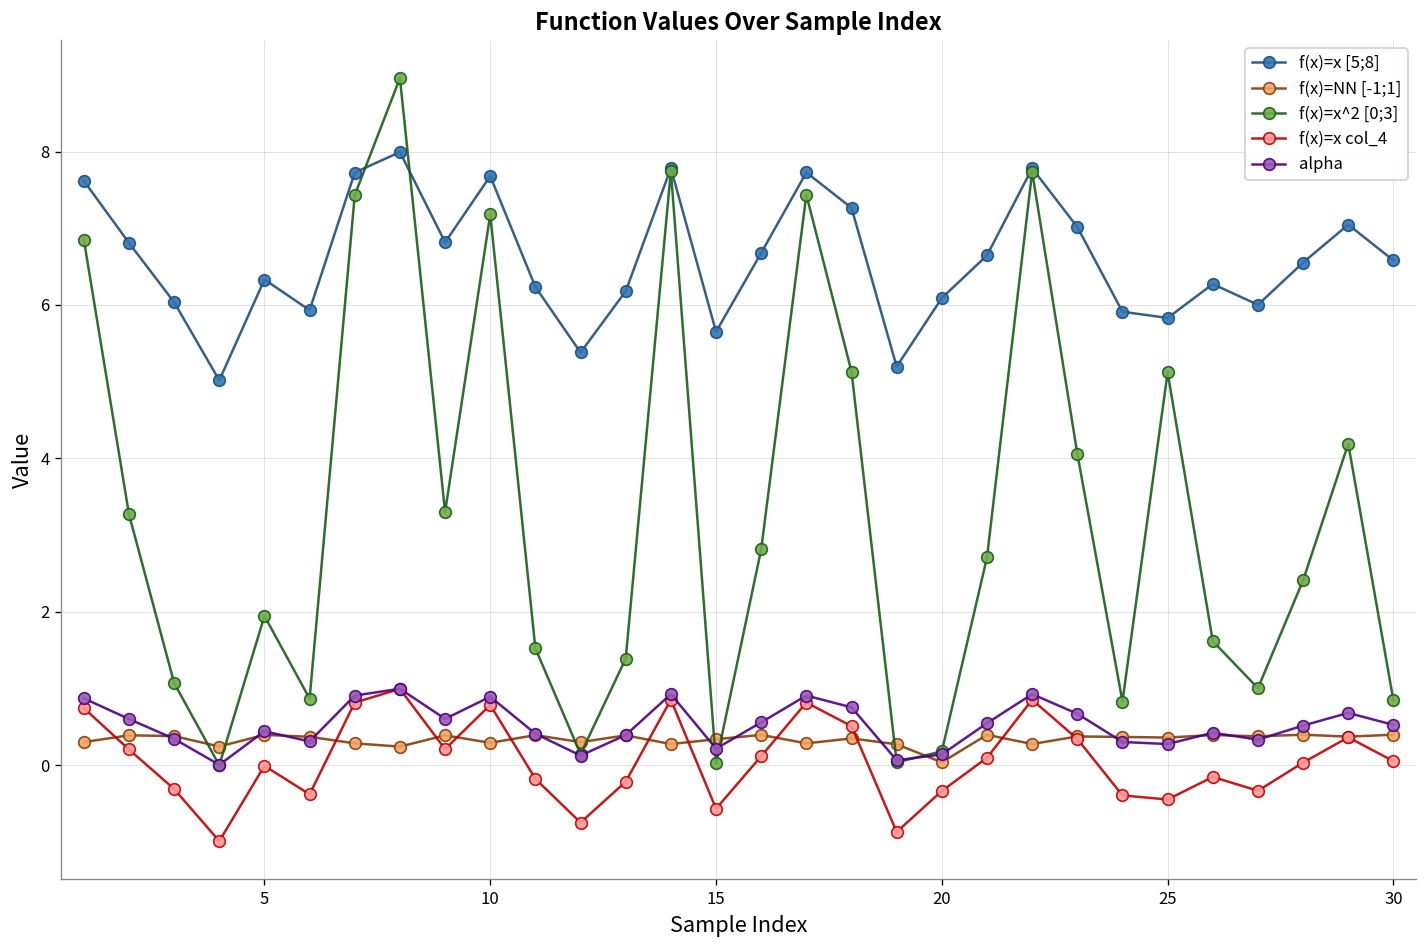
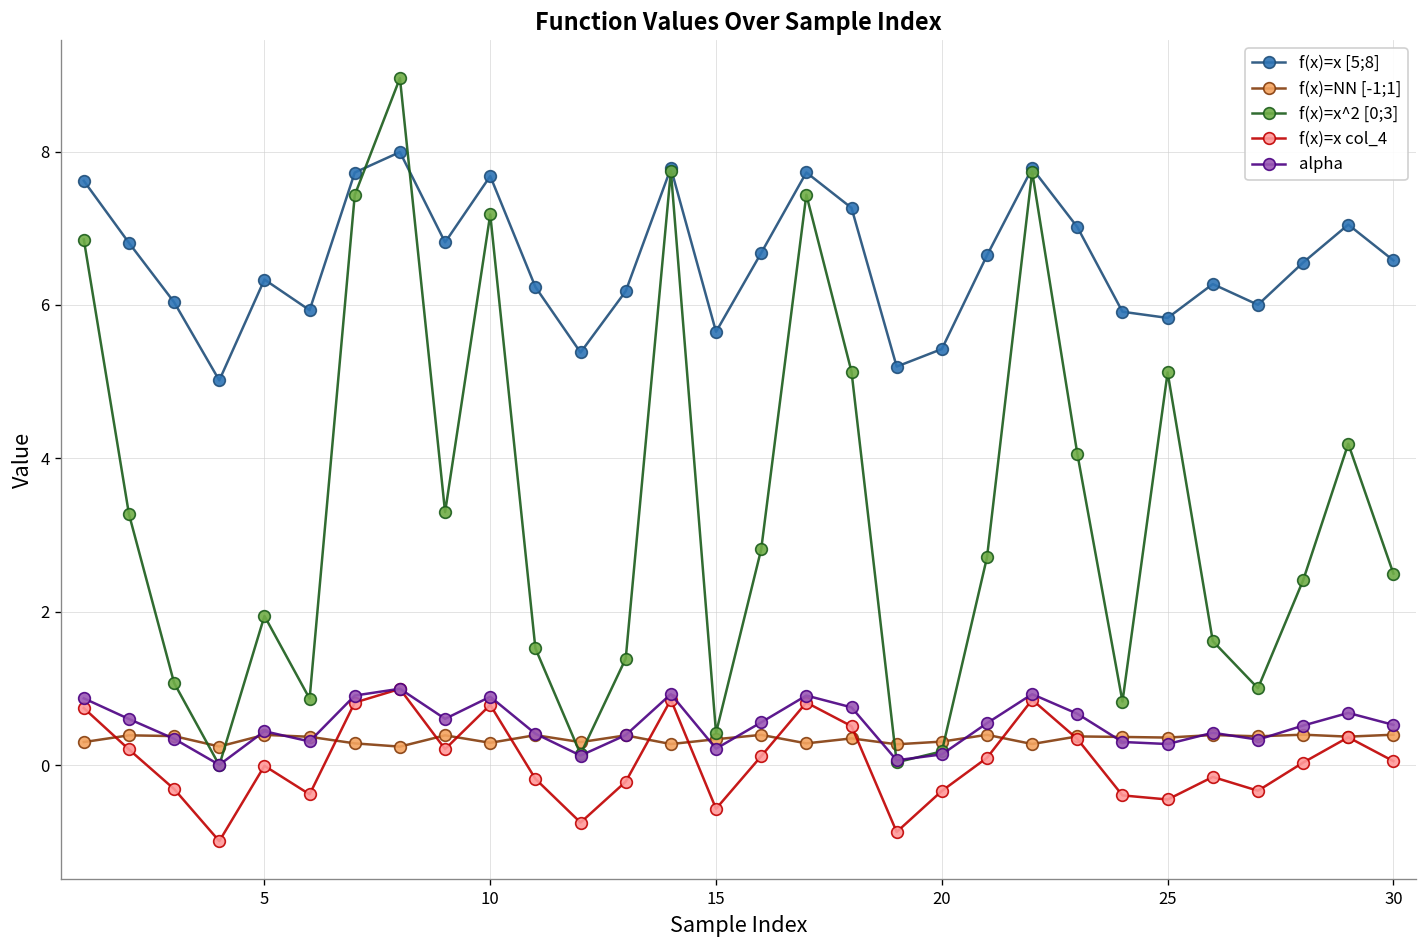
f(x)=x^2 [0;3], 15: 0.0 -> 0.4
f(x)=x [5;8], 20: 6.1 -> 5.4
f(x)=NN [-1;1], 20: 0.0 -> 0.3
f(x)=x^2 [0;3], 30: 0.8 -> 2.5
